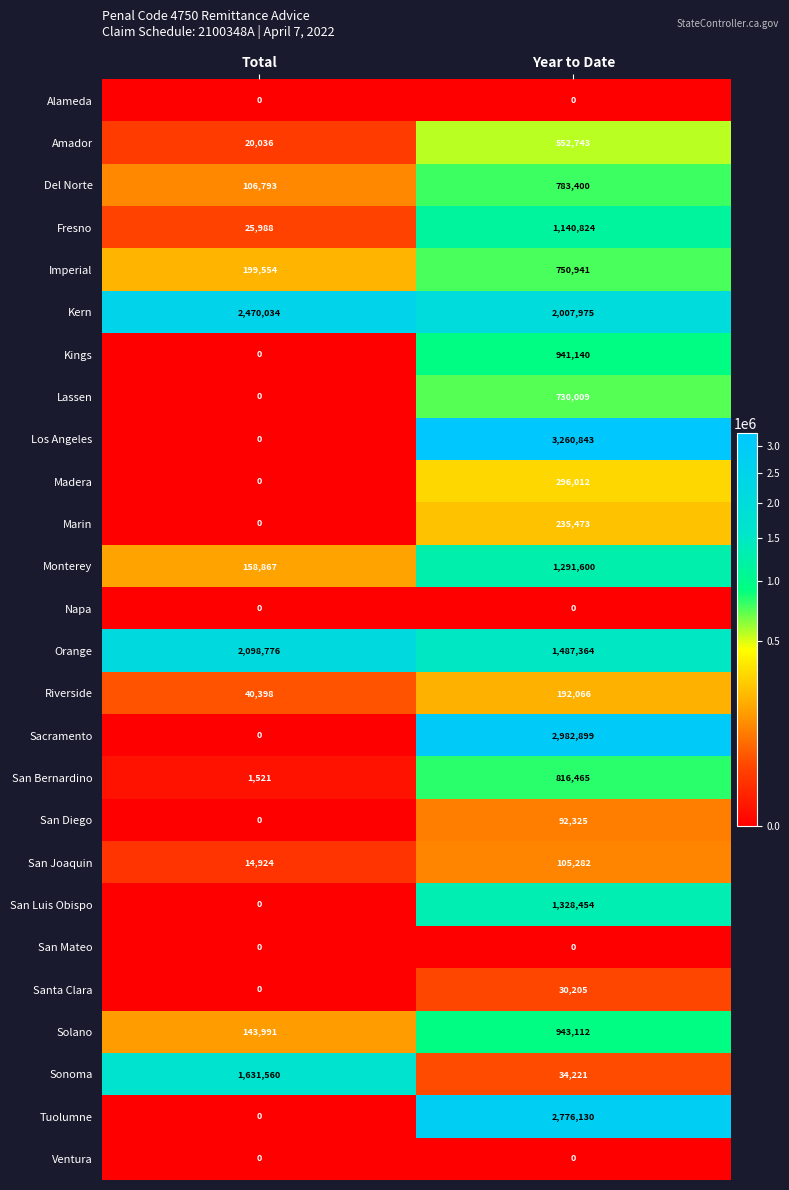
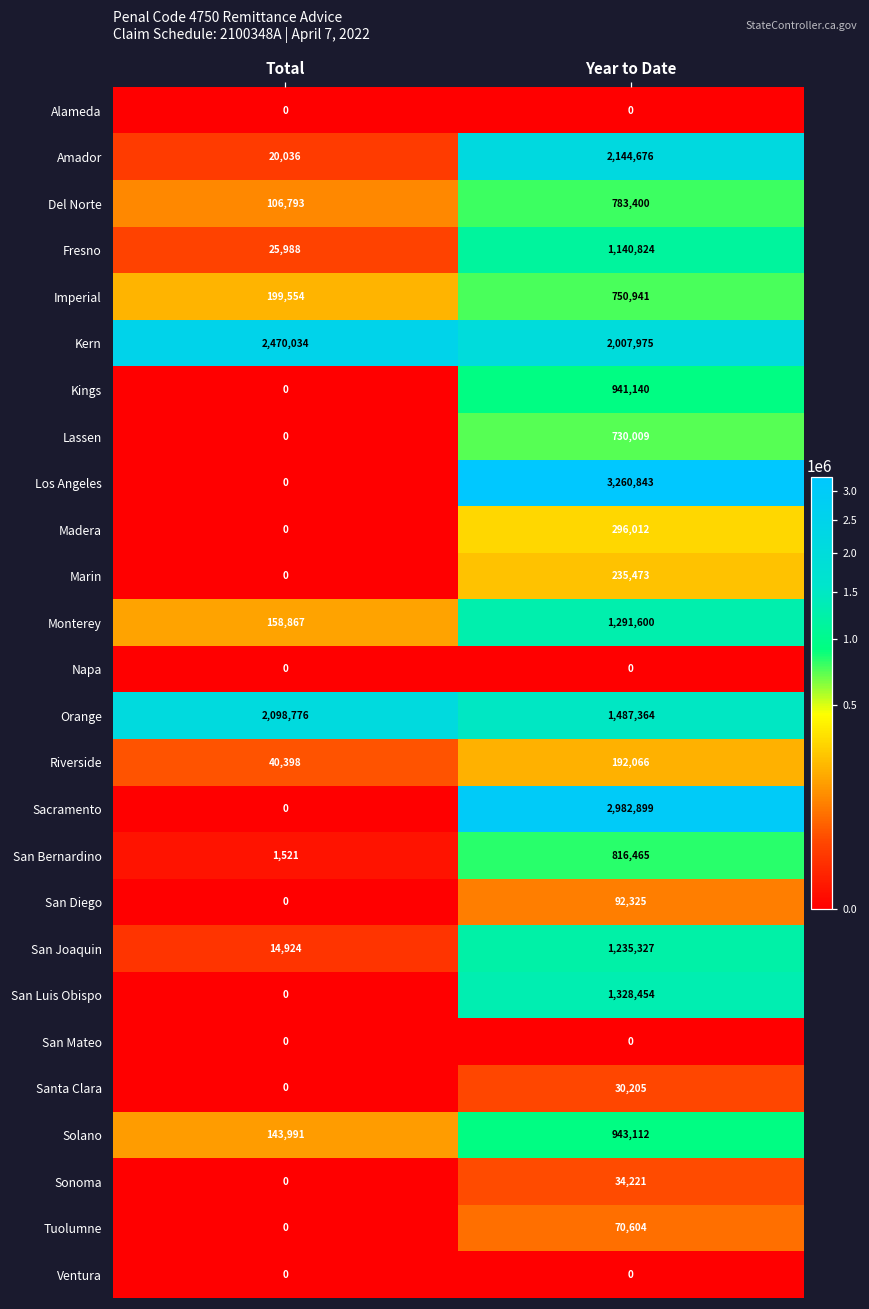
Amador, Year to Date: 552,743 -> 2,144,676
San Joaquin, Year to Date: 105,282 -> 1,235,327
Sonoma, Total: 1,631,560 -> 0
Tuolumne, Year to Date: 2,776,130 -> 70,604
